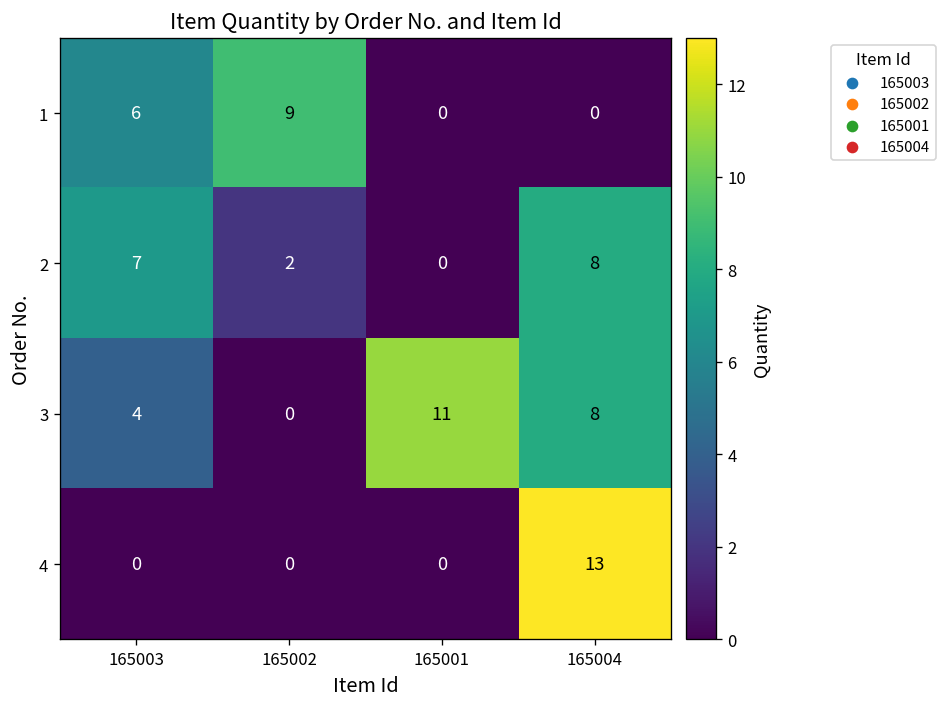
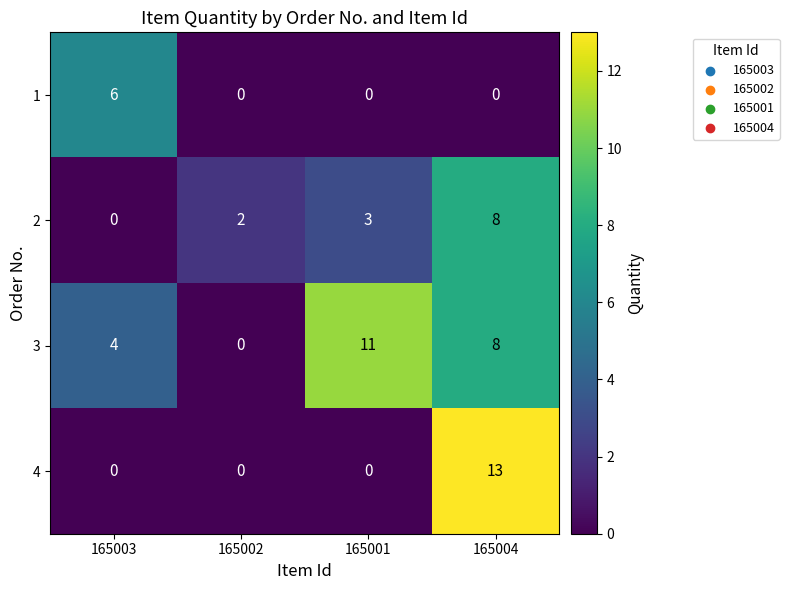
1, 165002: 9 -> 0
2, 165003: 7 -> 0
2, 165001: 0 -> 3
